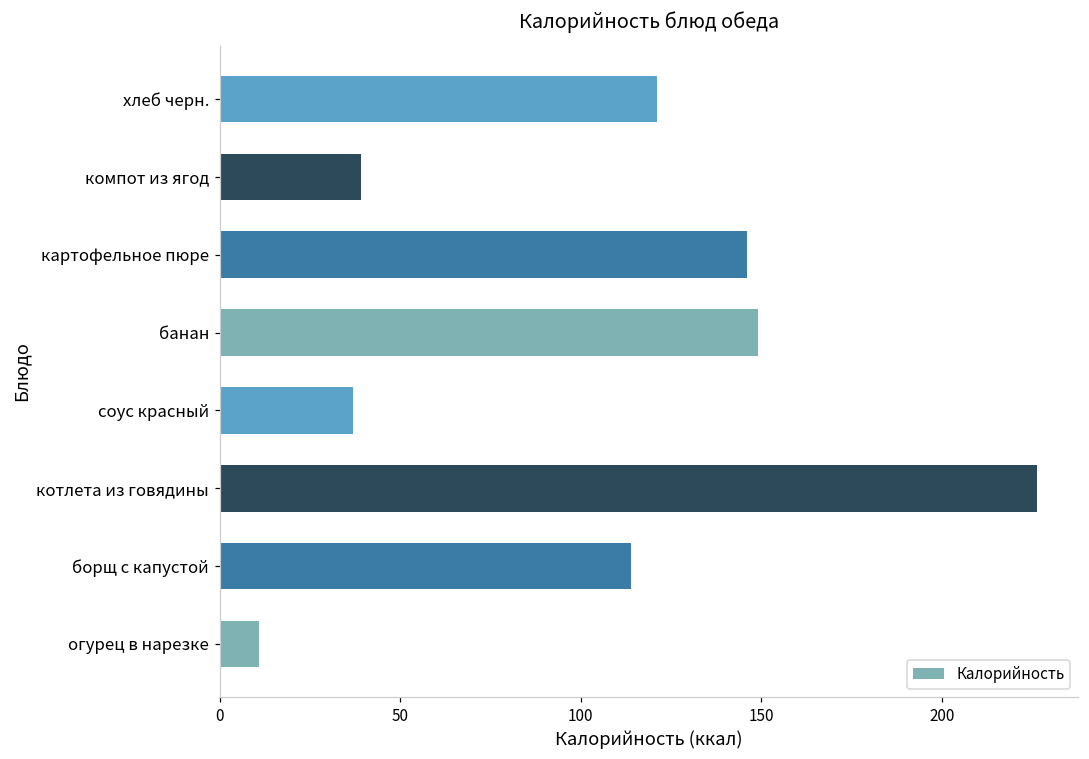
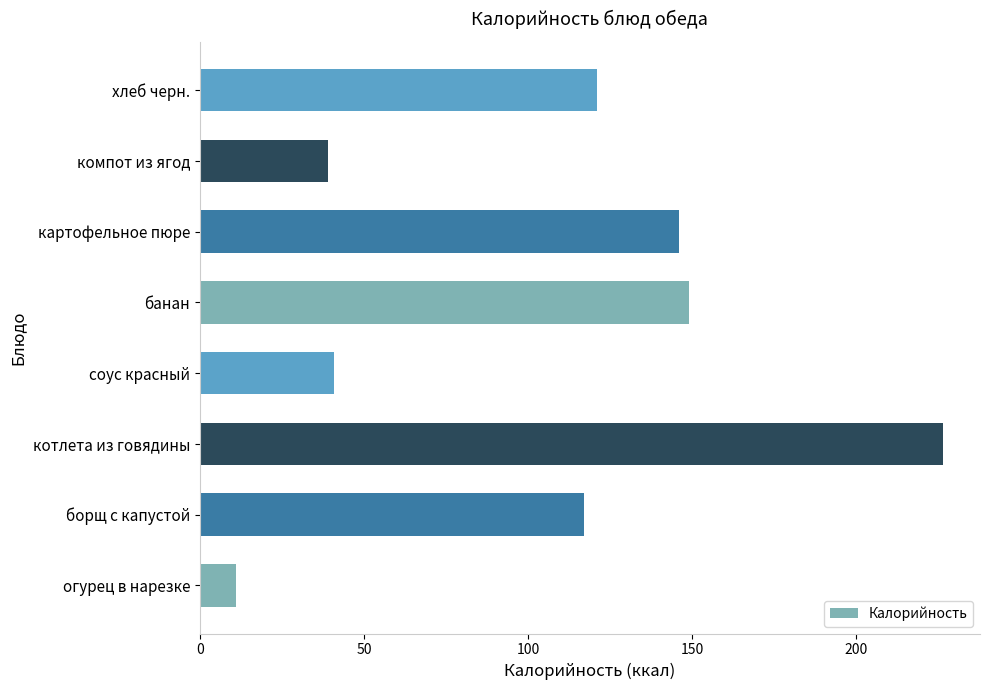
соус красный: 37 -> 41
борщ с капустой: 114 -> 117
